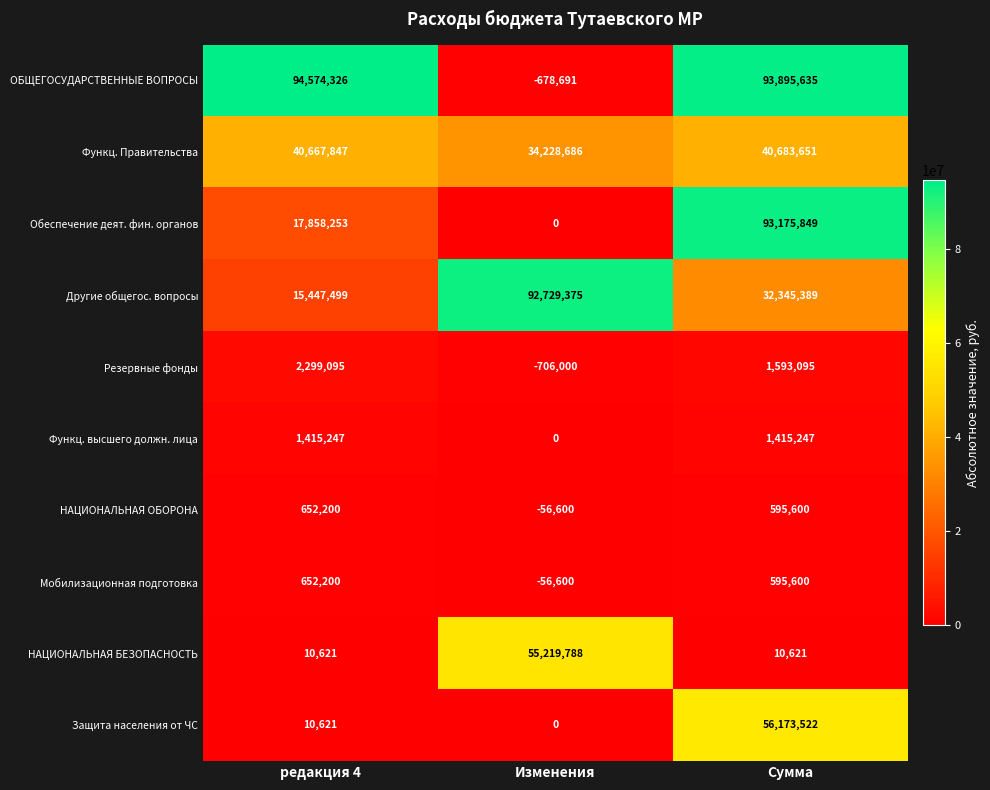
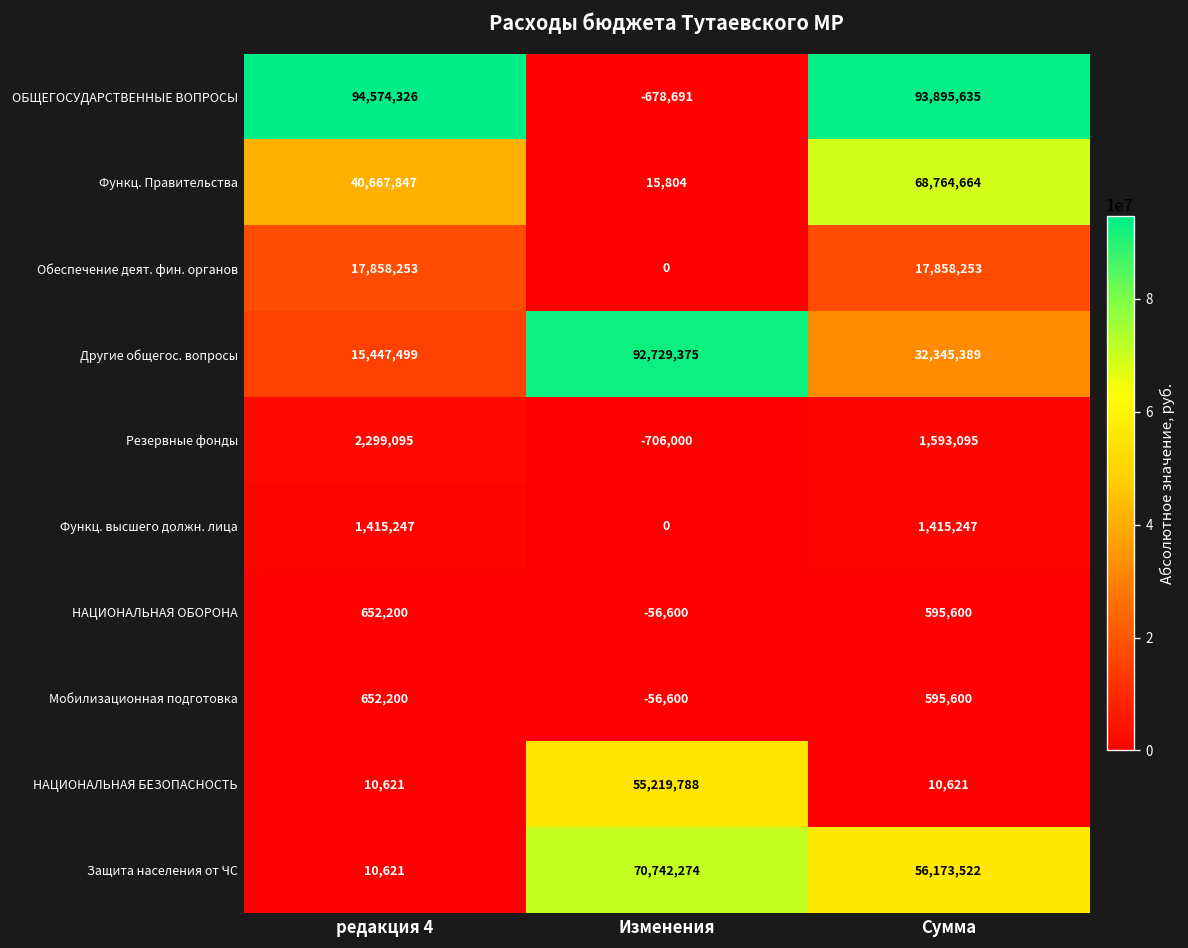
Функц. Правительства, Изменения: 34,228,686 -> 15,804
Функц. Правительства, Сумма: 40,683,651 -> 68,764,664
Обеспечение деят. фин. органов, Сумма: 93,175,849 -> 17,858,253
Защита населения от ЧС, Изменения: 0 -> 70,742,274
